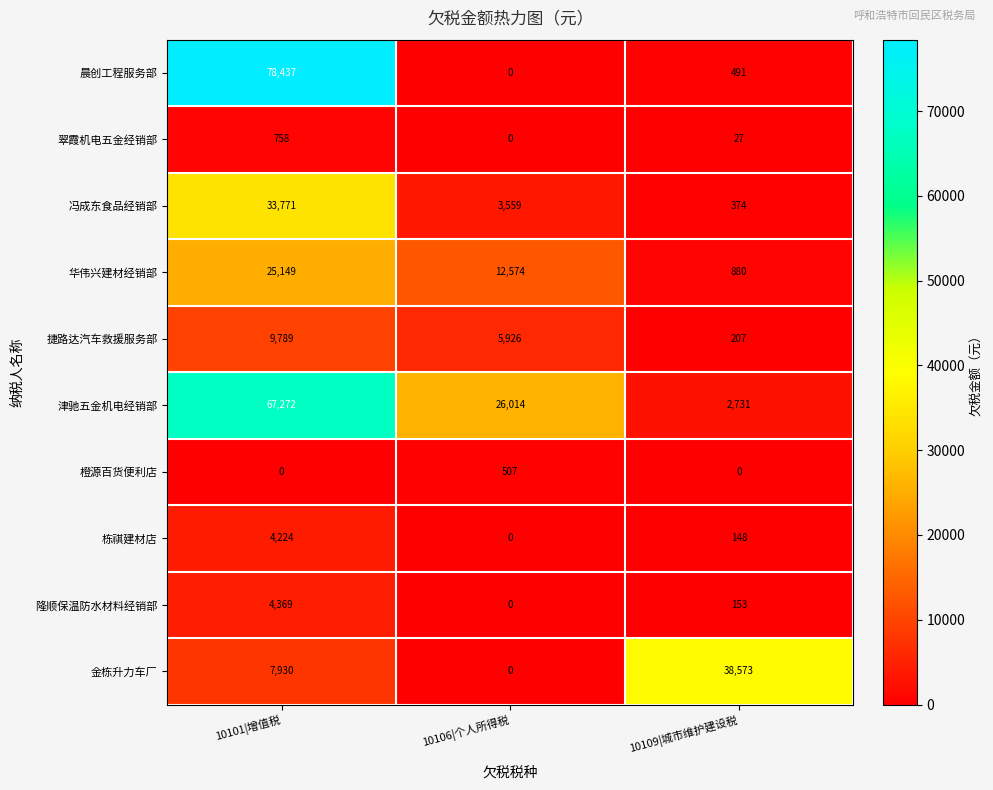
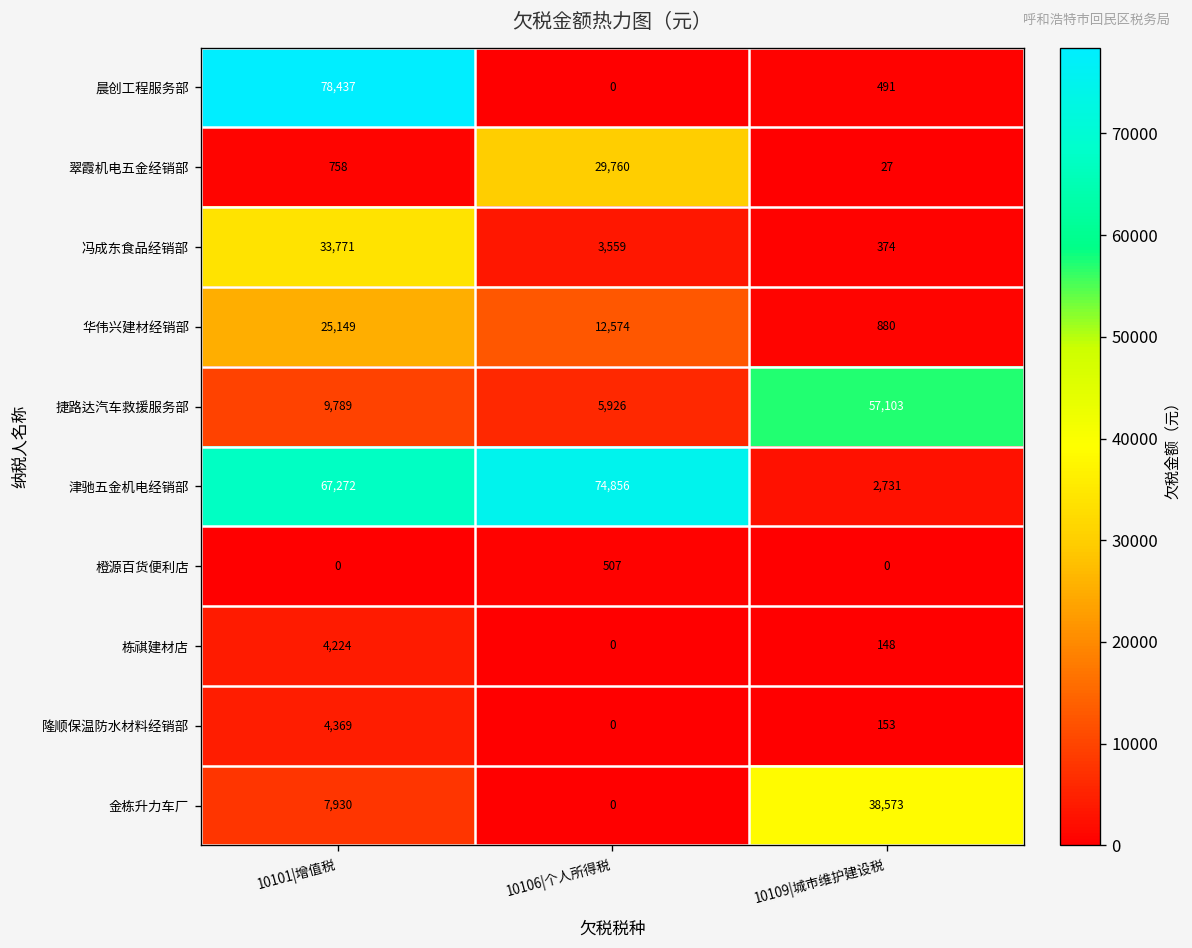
翠霞机电五金经销部, 10106|个人所得税: 0 -> 29,760
捷路达汽车救援服务部, 10109|城市维护建设税: 207 -> 57,103
津驰五金机电经销部, 10106|个人所得税: 26,014 -> 74,856
